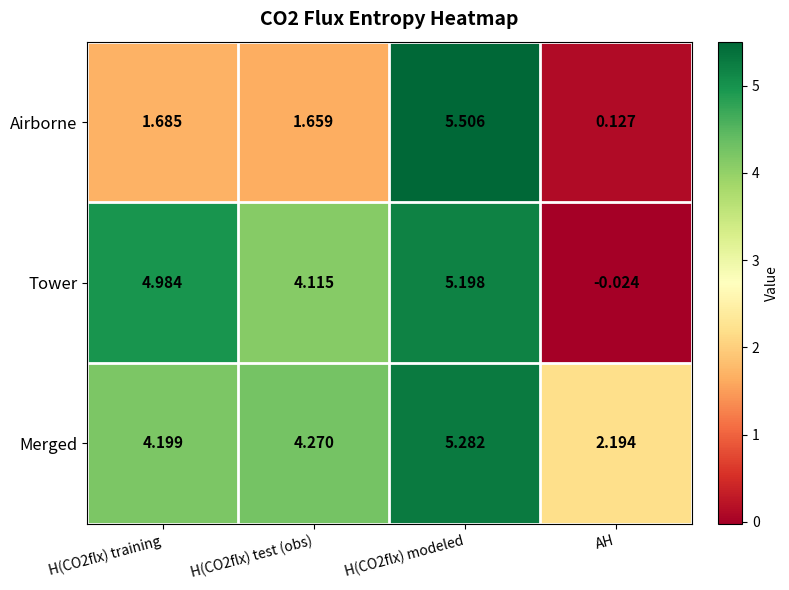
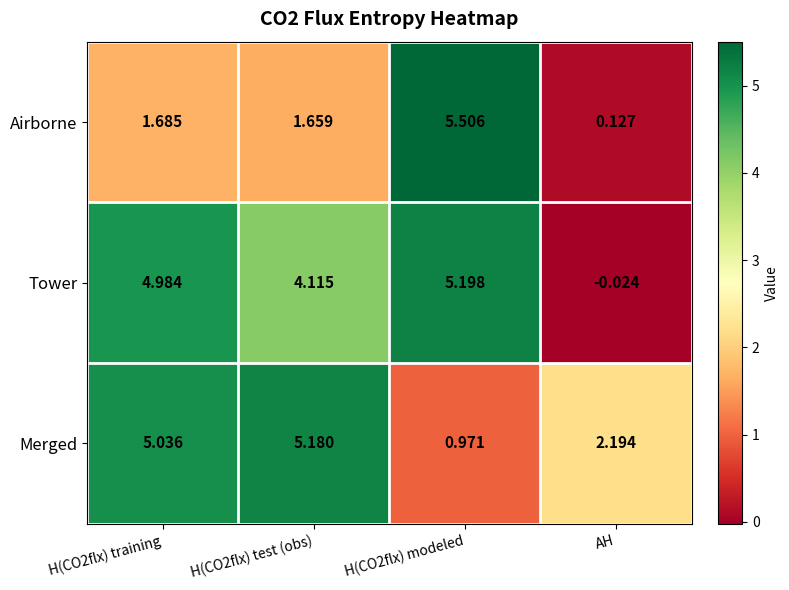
Merged, H(CO2flx) training: 4.199 -> 5.036
Merged, H(CO2flx) test (obs): 4.270 -> 5.180
Merged, H(CO2flx) modeled: 5.282 -> 0.971
